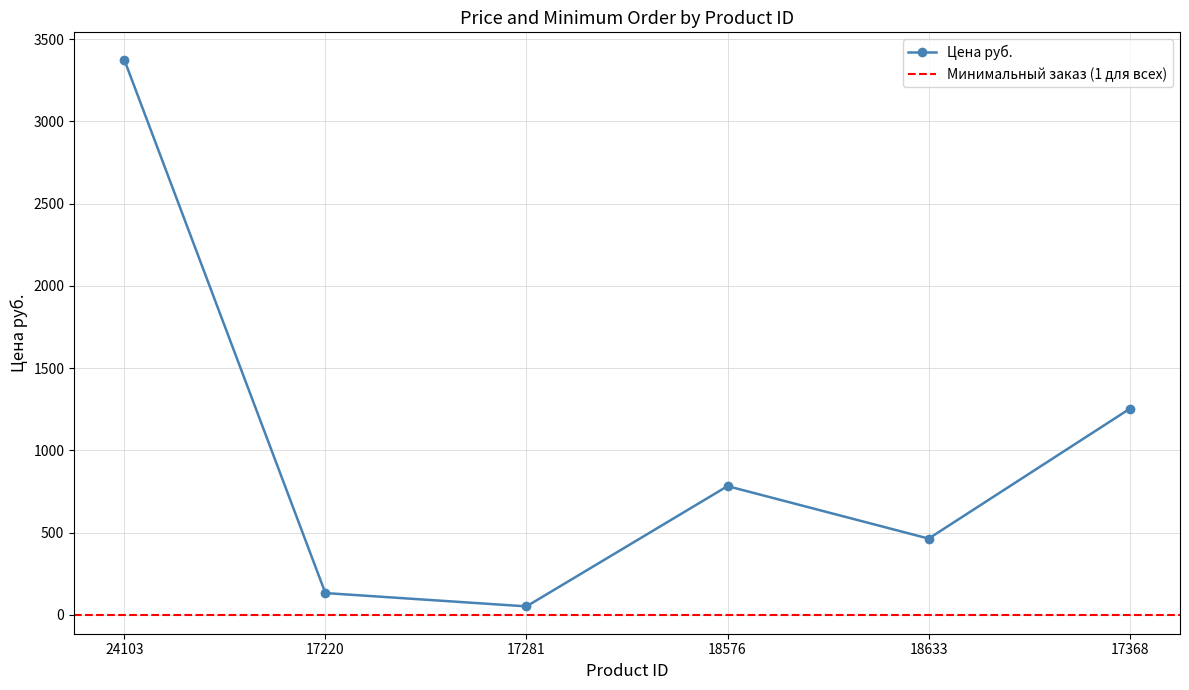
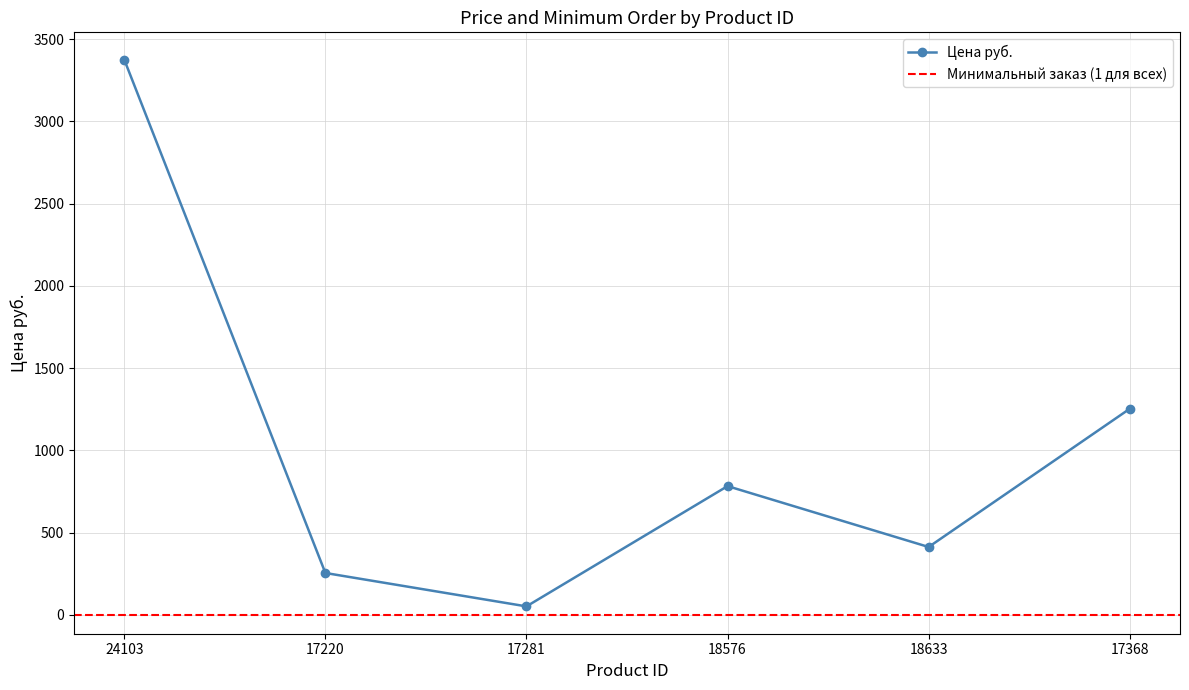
17220: 130 -> 260
18633: 460 -> 410
